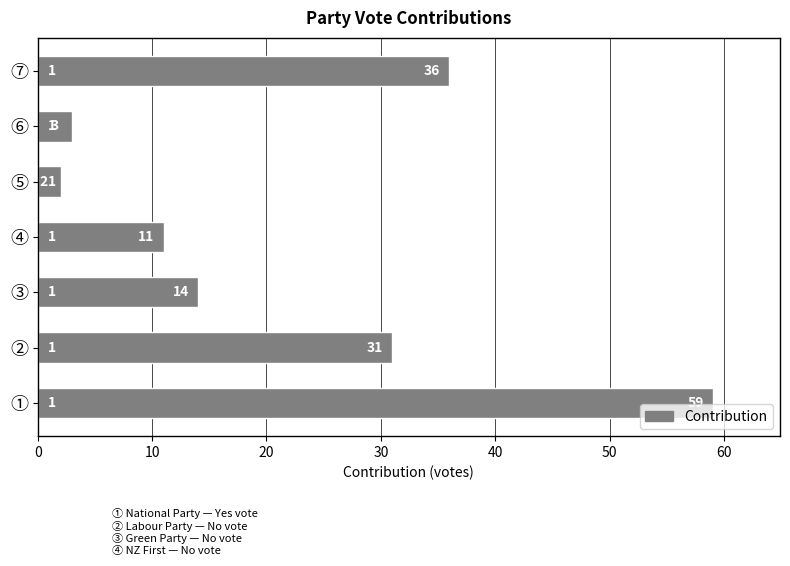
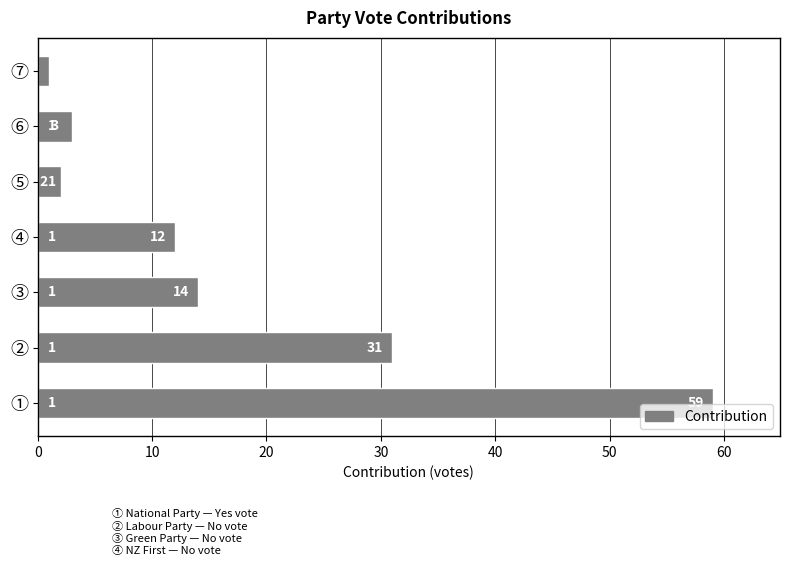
⑦: 36 -> 1
④: 11 -> 12
